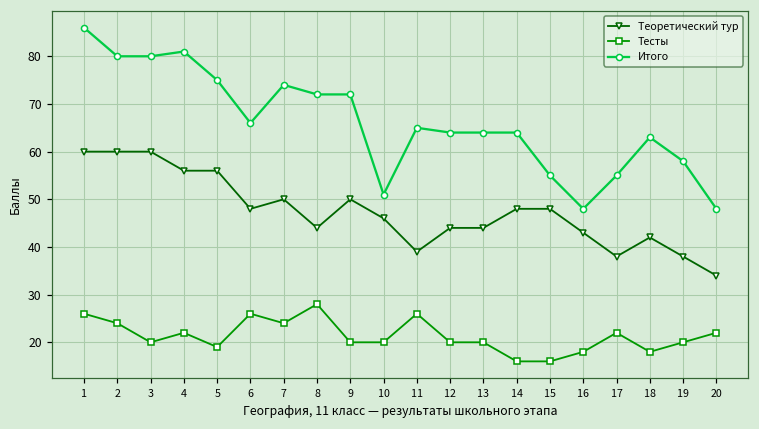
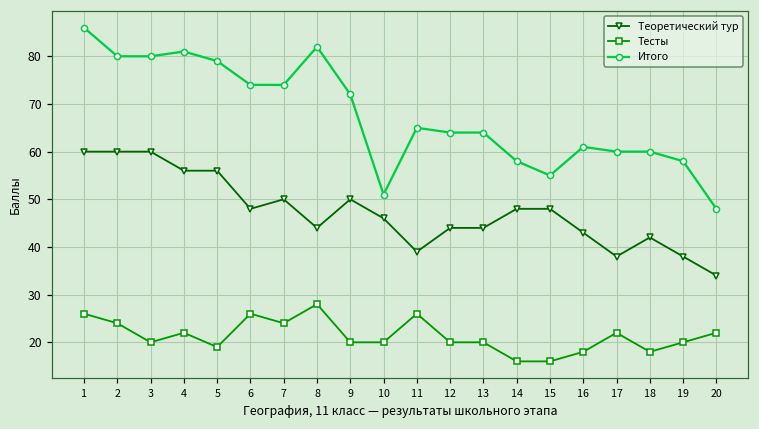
Итого, 5: 75 -> 79
Итого, 6: 66 -> 74
Итого, 8: 72 -> 82
Итого, 14: 64 -> 58
Итого, 16: 48 -> 61
Итого, 17: 55 -> 60
Итого, 18: 63 -> 60
